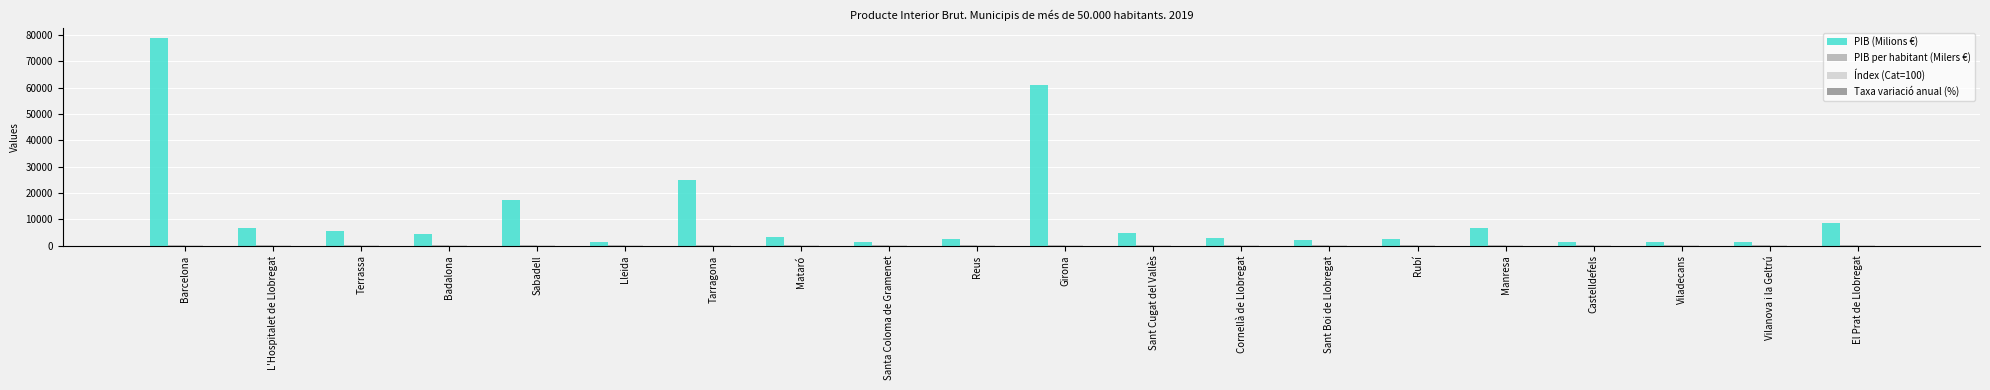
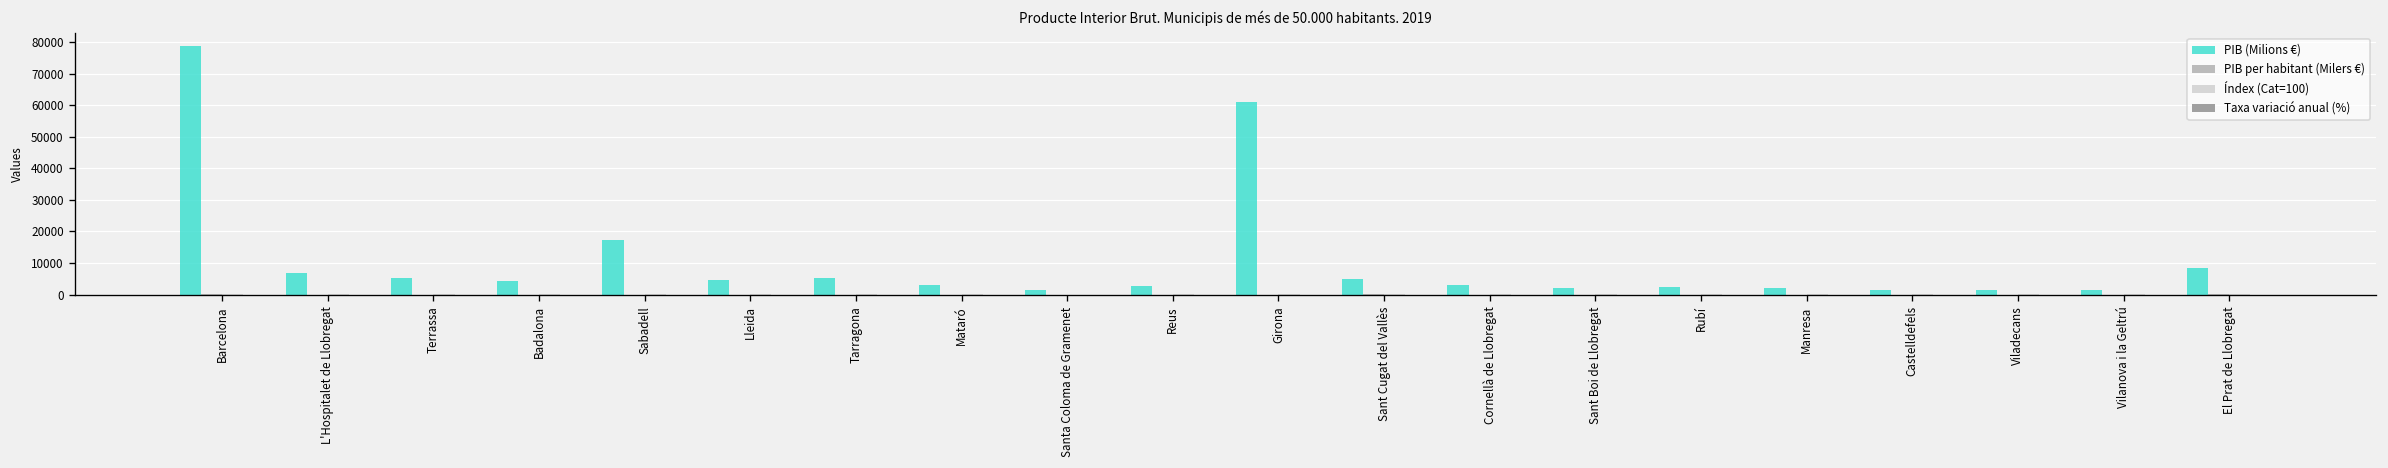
PIB (Milions €), Lleida: 2000 -> 5000
PIB (Milions €), Tarragona: 25000 -> 5000
PIB (Milions €), Manresa: 6000 -> 2000
